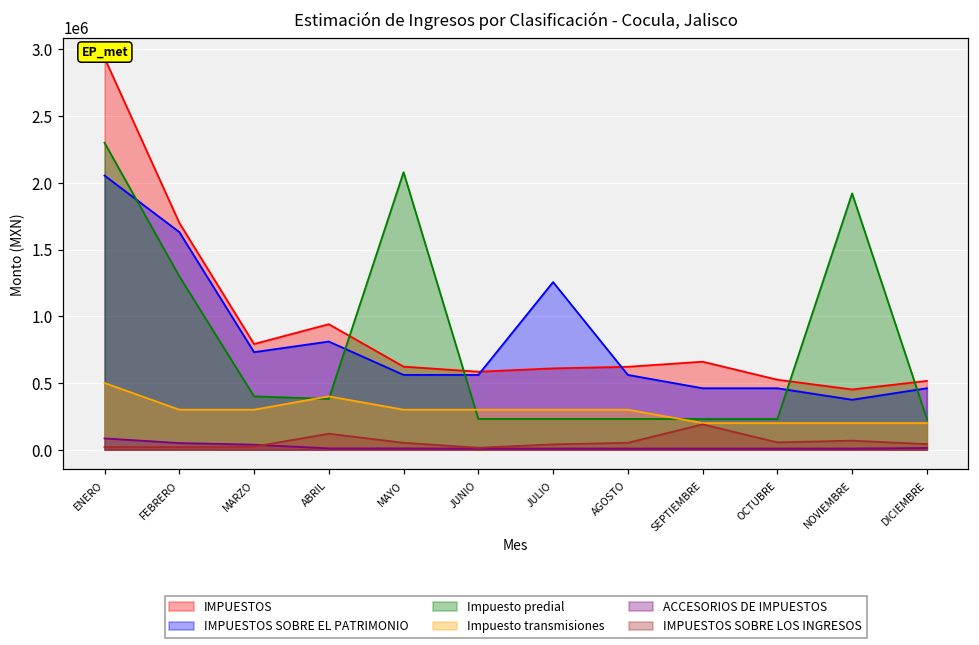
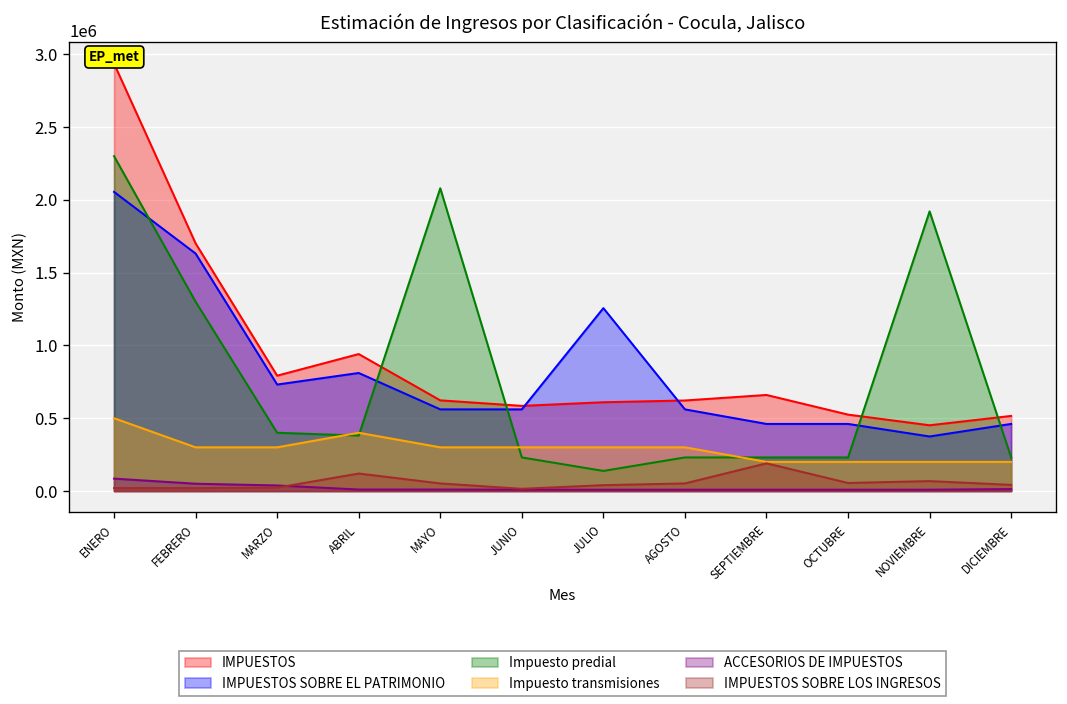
Impuesto predial, JULIO: 230000 -> 140000
